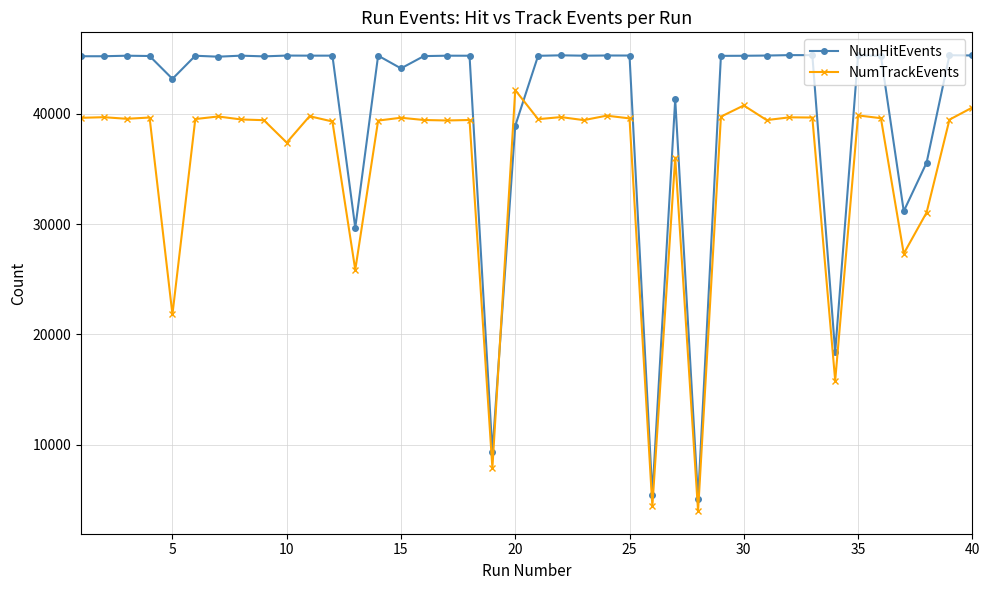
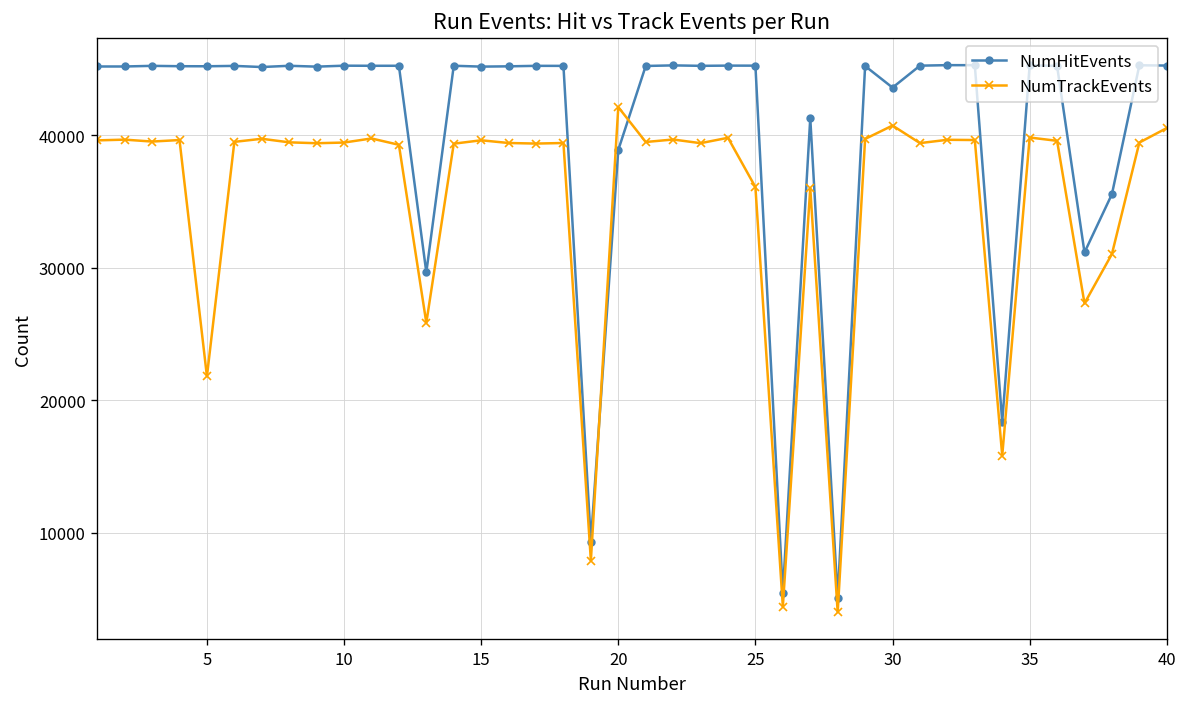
NumHitEvents, 5: 43200 -> 45200
NumTrackEvents, 10: 37400 -> 39500
NumHitEvents, 15: 44100 -> 45200
NumTrackEvents, 25: 39600 -> 36100
NumHitEvents, 30: 45200 -> 43600
